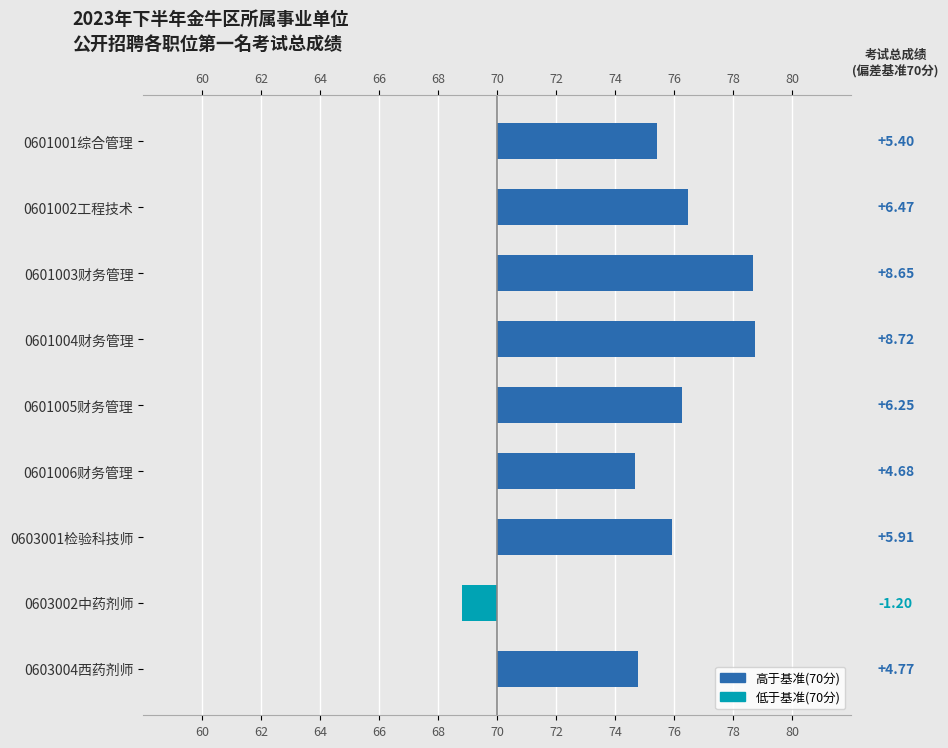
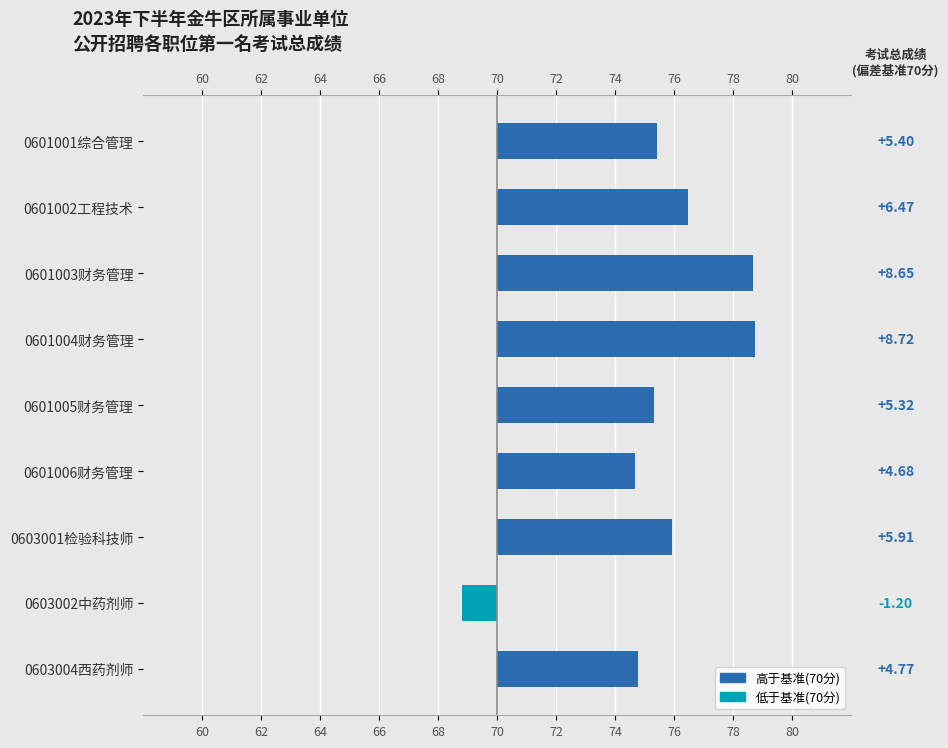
0601005财务管理: +6.25 -> +5.32
